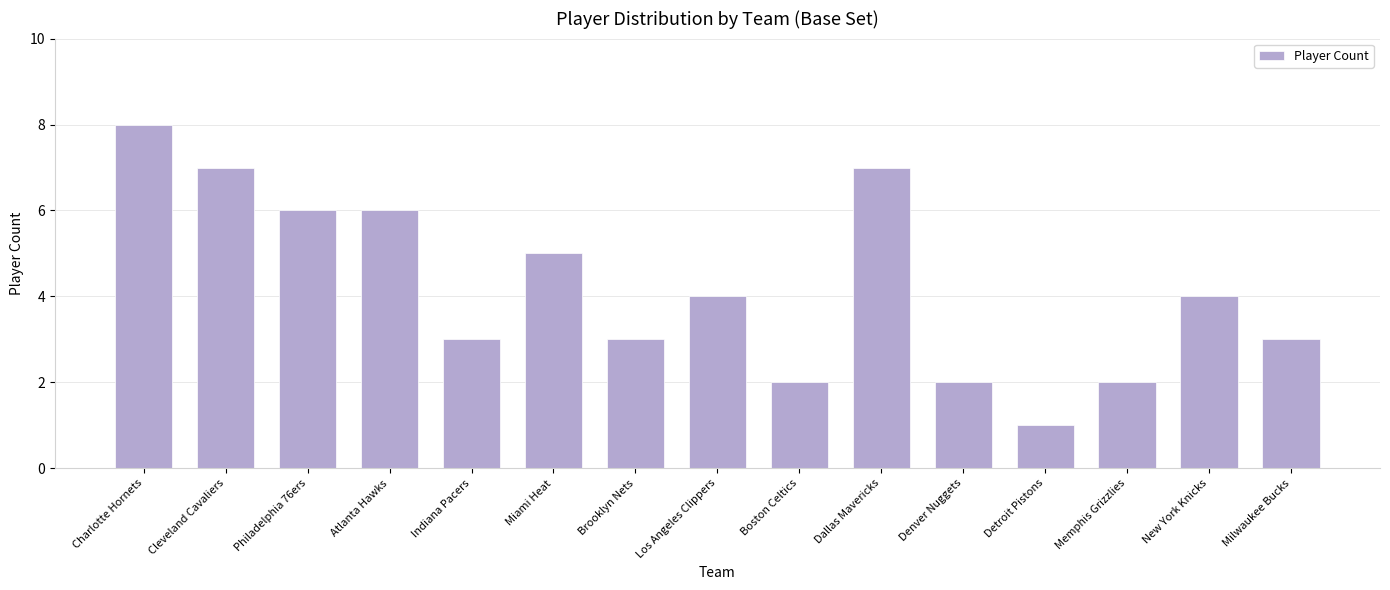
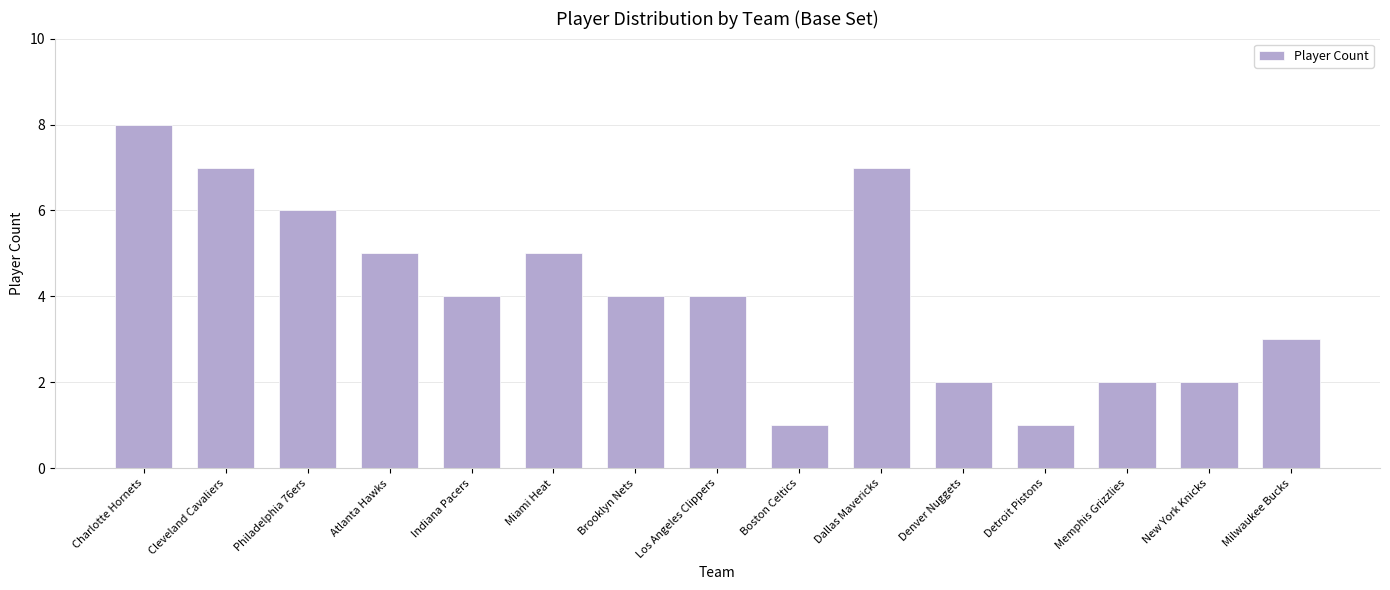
Atlanta Hawks: 6 -> 5
Indiana Pacers: 3 -> 4
Brooklyn Nets: 3 -> 4
Boston Celtics: 2 -> 1
New York Knicks: 4 -> 2
